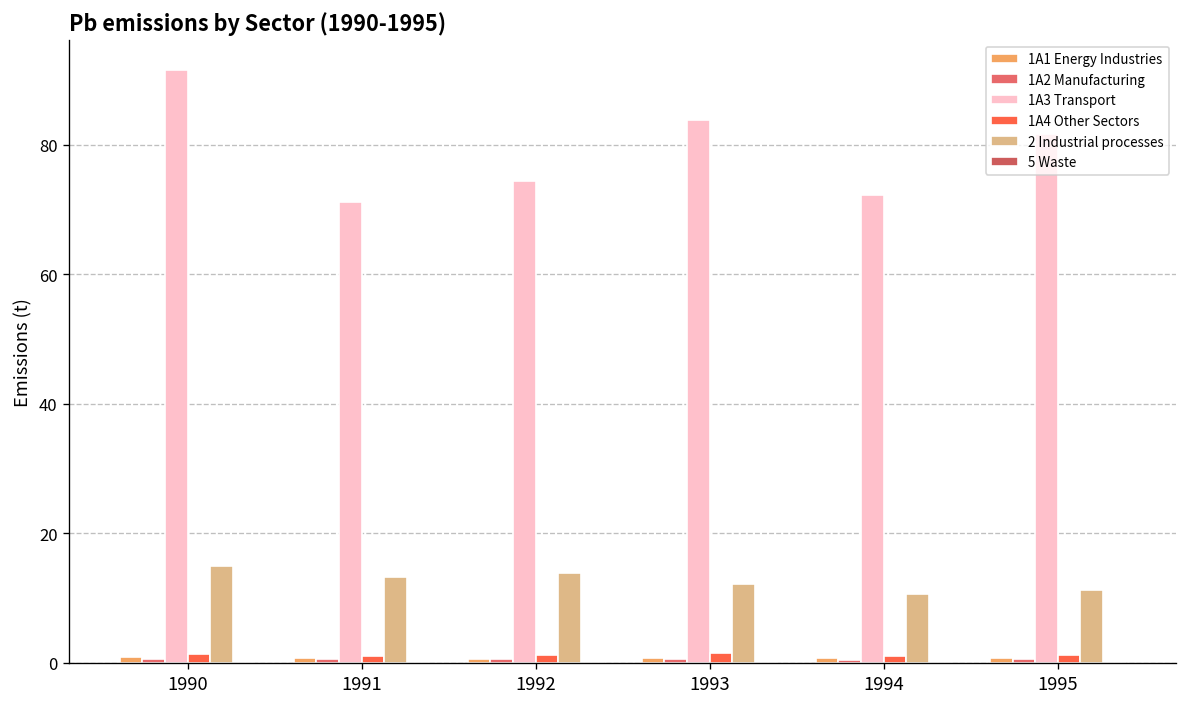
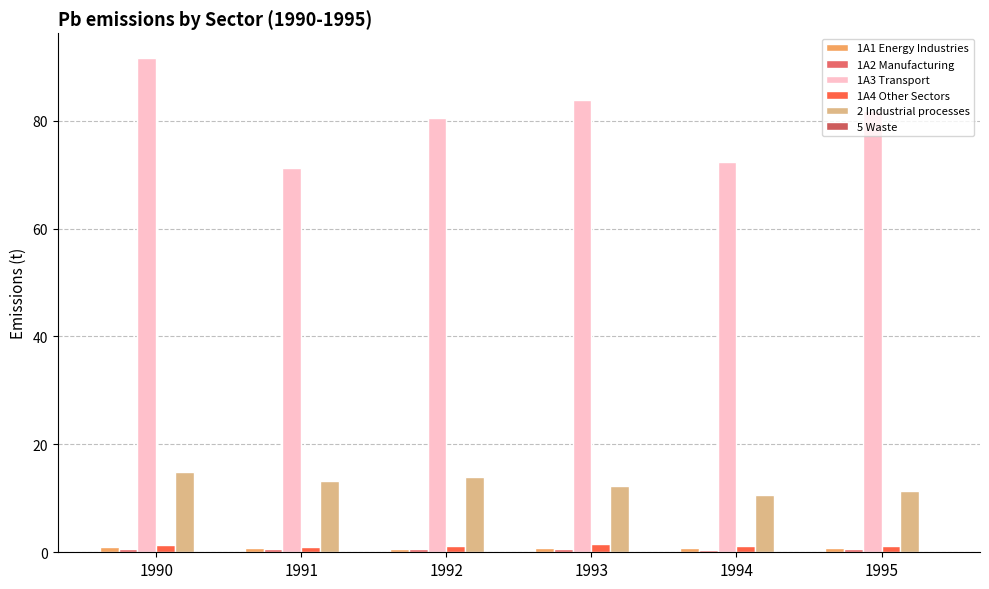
1A3 Transport, 1992: 74 -> 80
